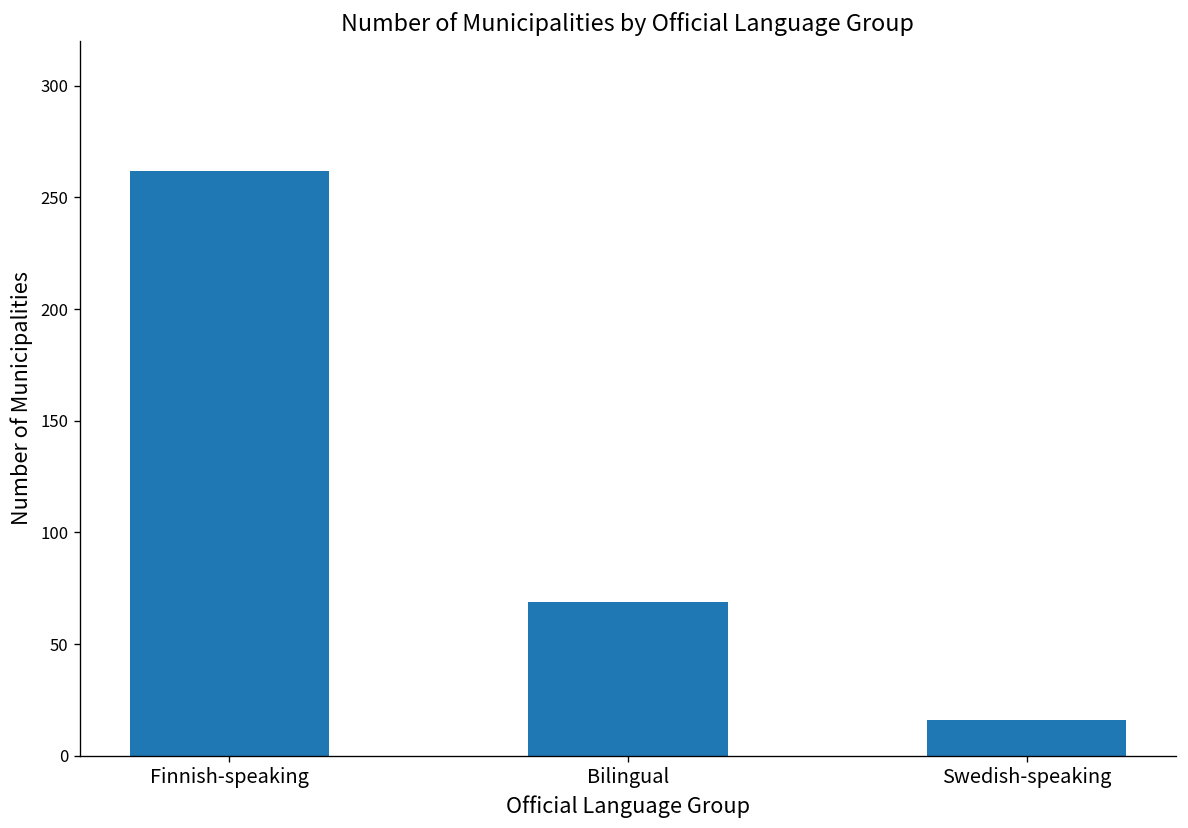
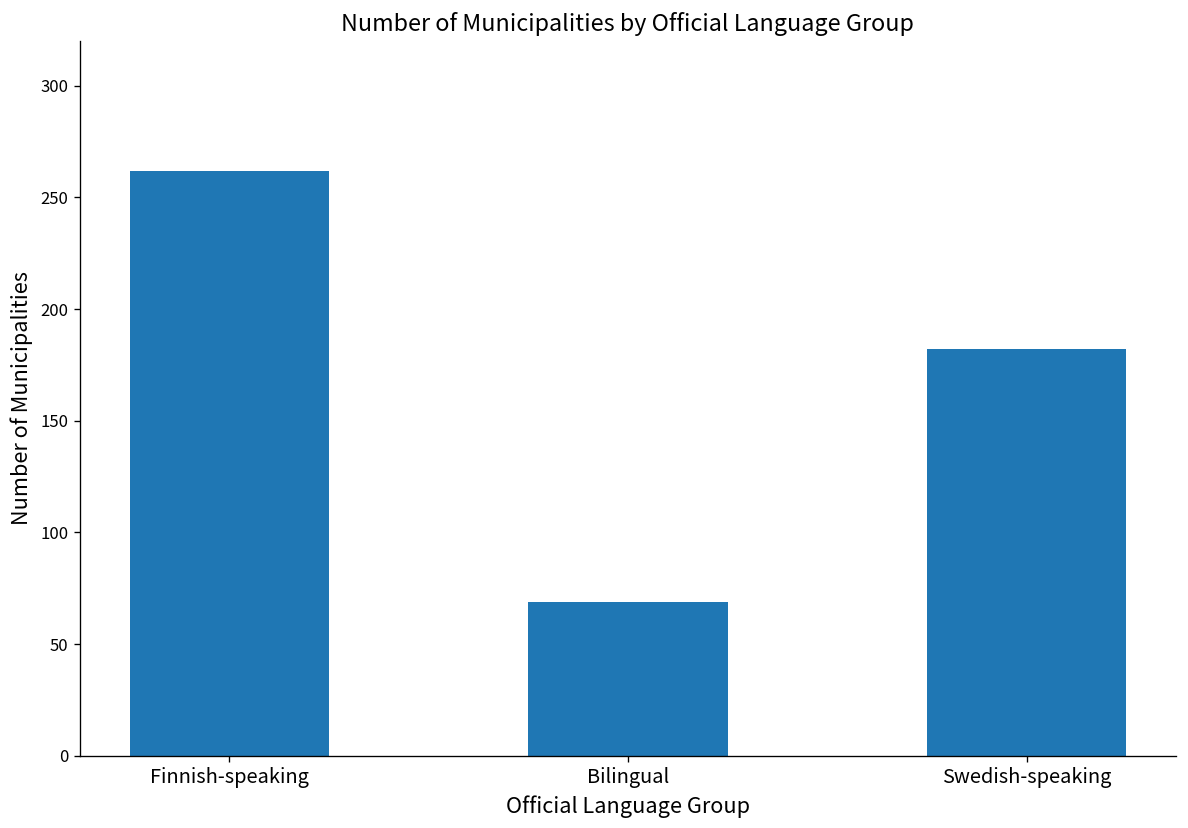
Swedish-speaking: 16 -> 182
